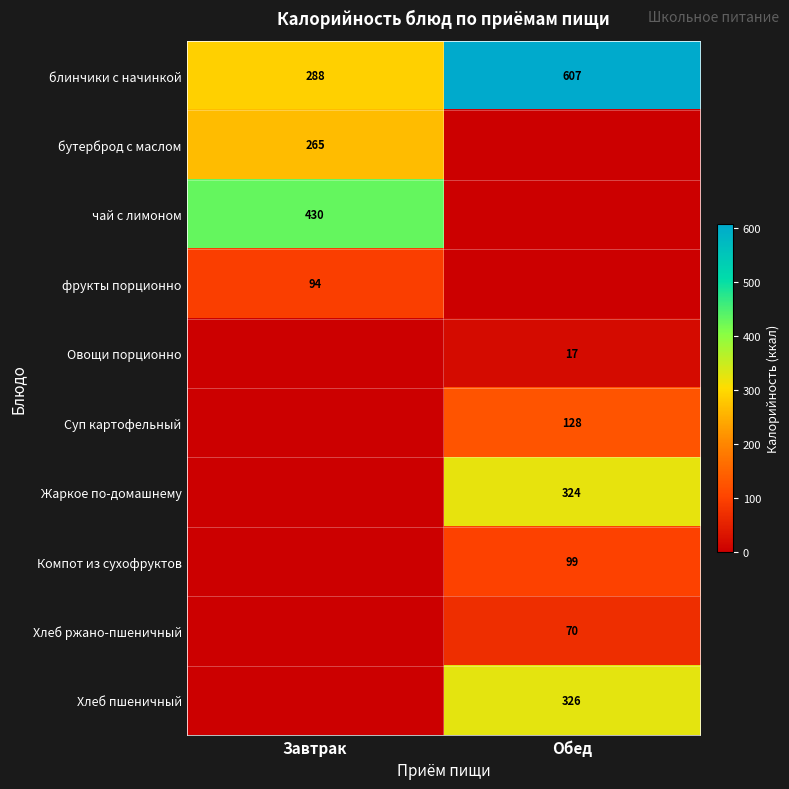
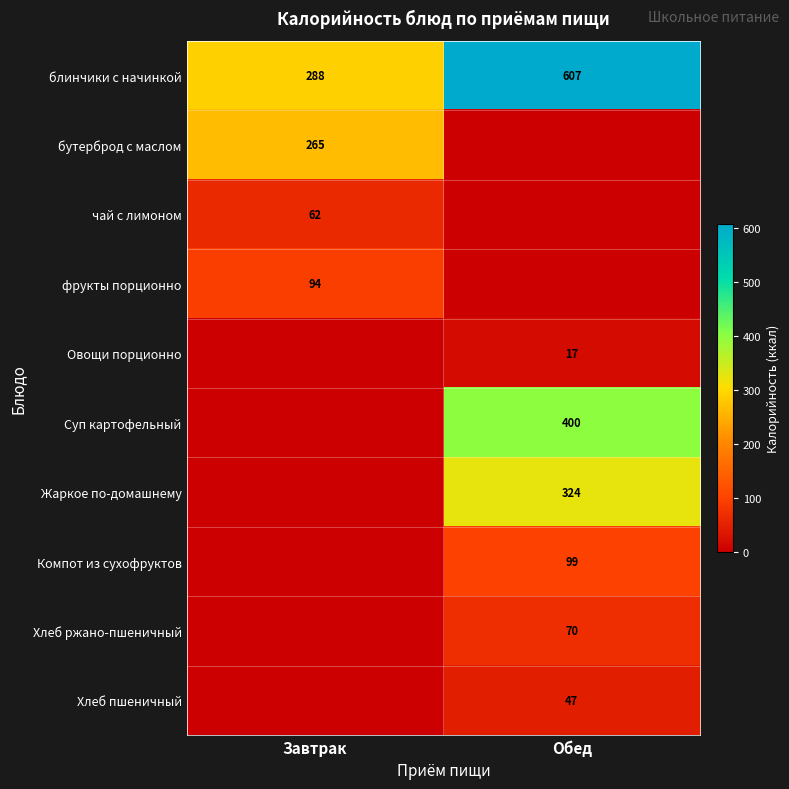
чай с лимоном, Завтрак: 430 -> 62
Суп картофельный, Обед: 128 -> 400
Хлеб пшеничный, Обед: 326 -> 47
